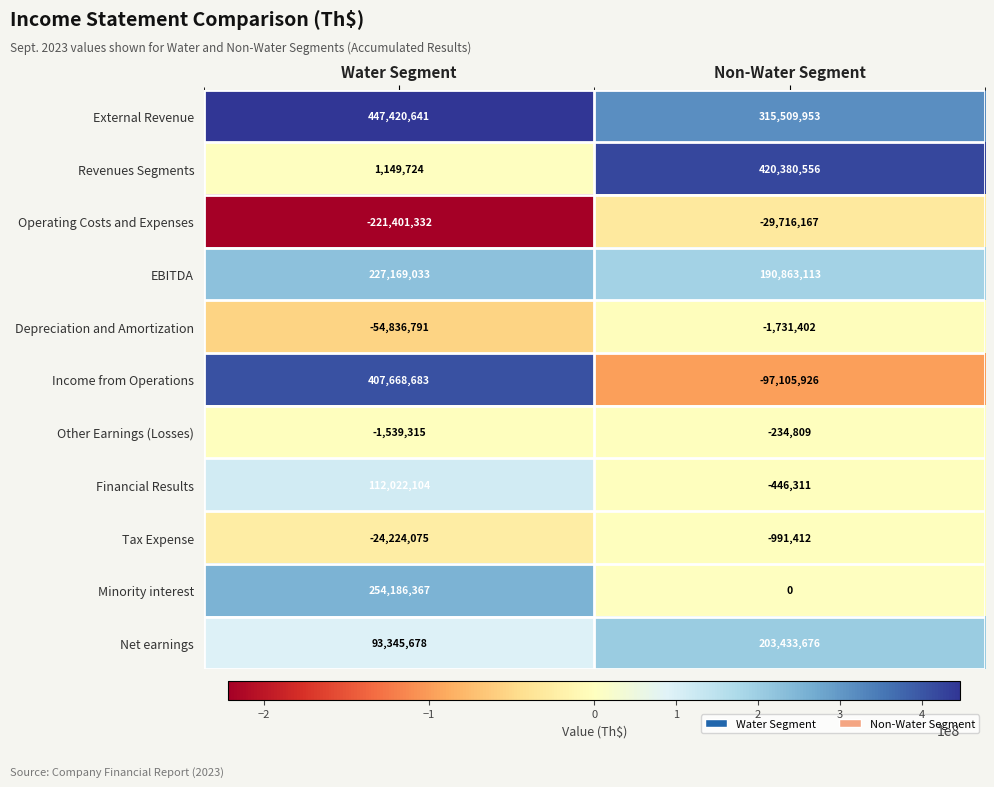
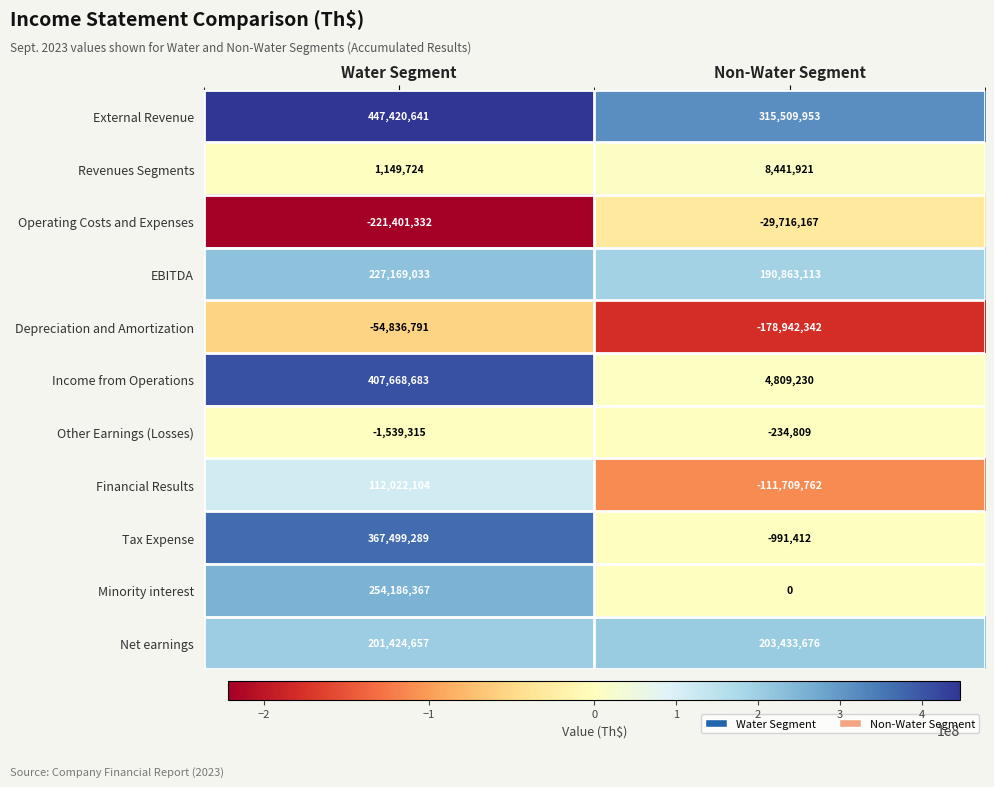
Revenues Segments, Non-Water Segment: 420,380,556 -> 8,441,921
Depreciation and Amortization, Non-Water Segment: -1,731,402 -> -178,942,342
Income from Operations, Non-Water Segment: -97,105,926 -> 4,809,230
Financial Results, Non-Water Segment: -446,311 -> -111,709,762
Tax Expense, Water Segment: -24,224,075 -> 367,499,289
Net earnings, Water Segment: 93,345,678 -> 201,424,657
